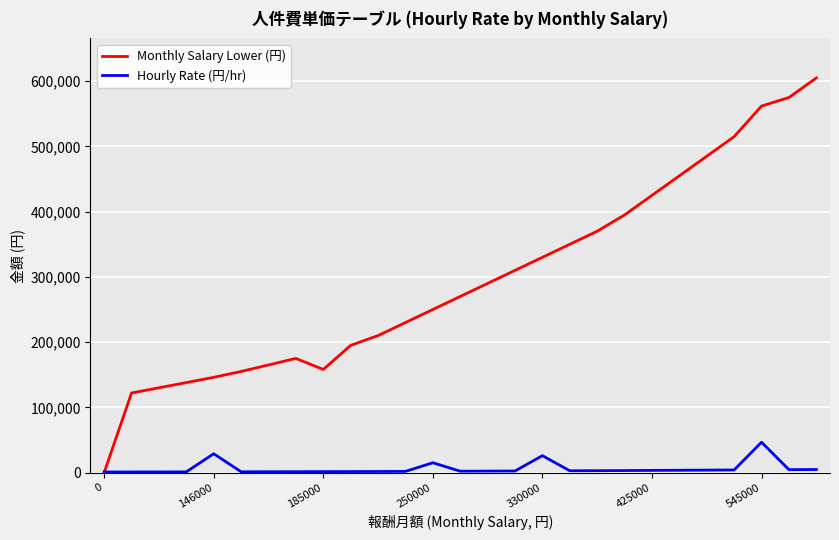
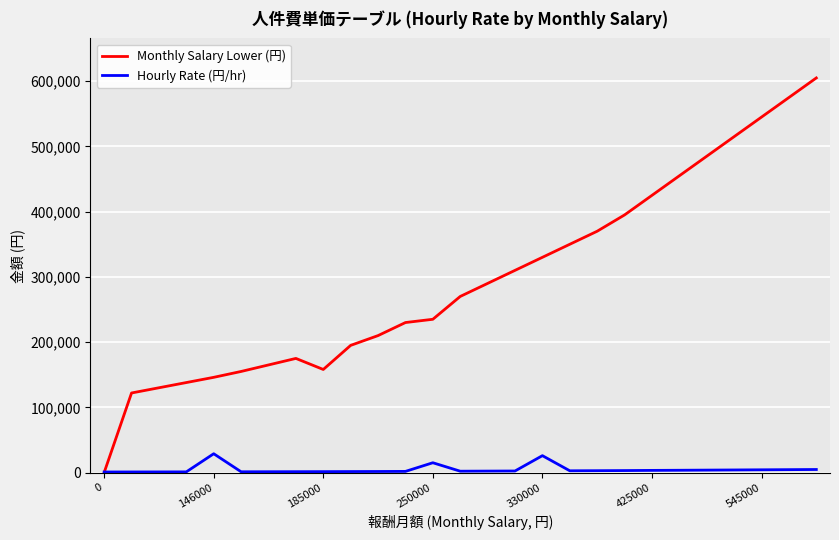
Monthly Salary Lower (円), 250000: 250,000 -> 240,000
Monthly Salary Lower (円), 545000: 560,000 -> 550,000
Hourly Rate (円/hr), 545000: 50,000 -> 0
